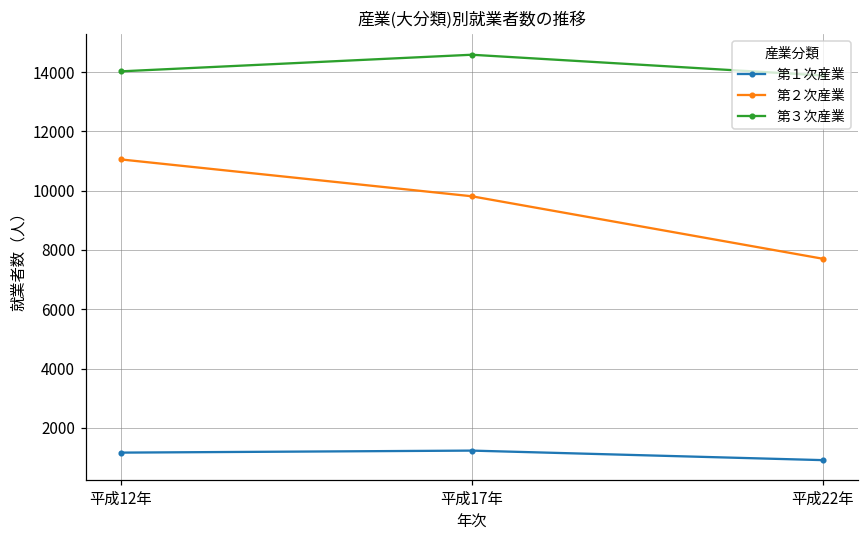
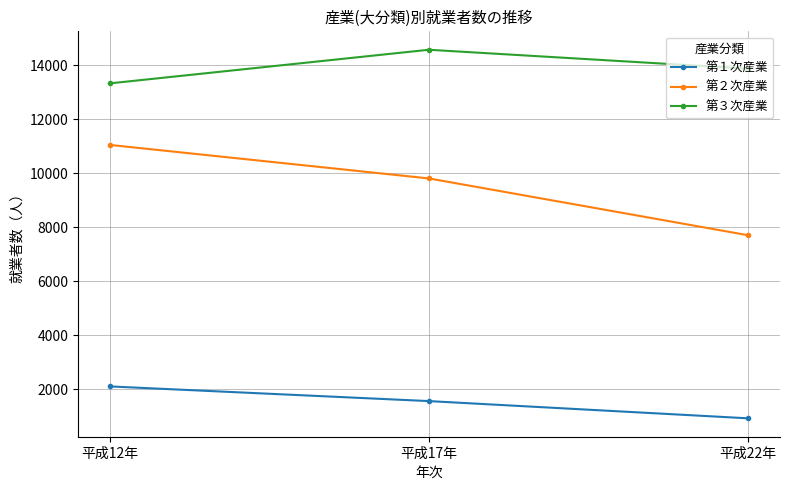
第１次産業, 平成12年: 1200 -> 2100
第３次産業, 平成12年: 14000 -> 13300
第１次産業, 平成17年: 1200 -> 1600
